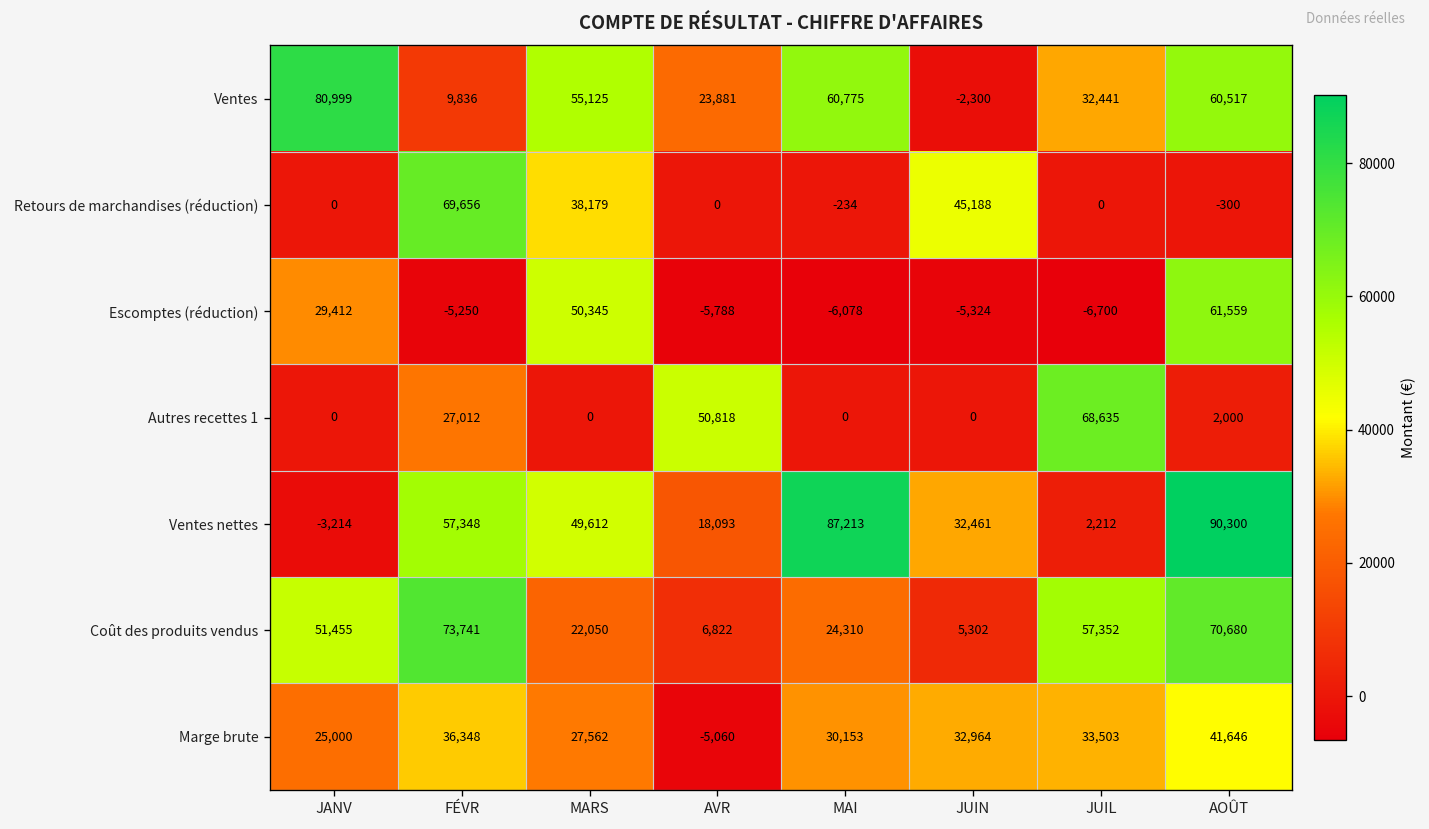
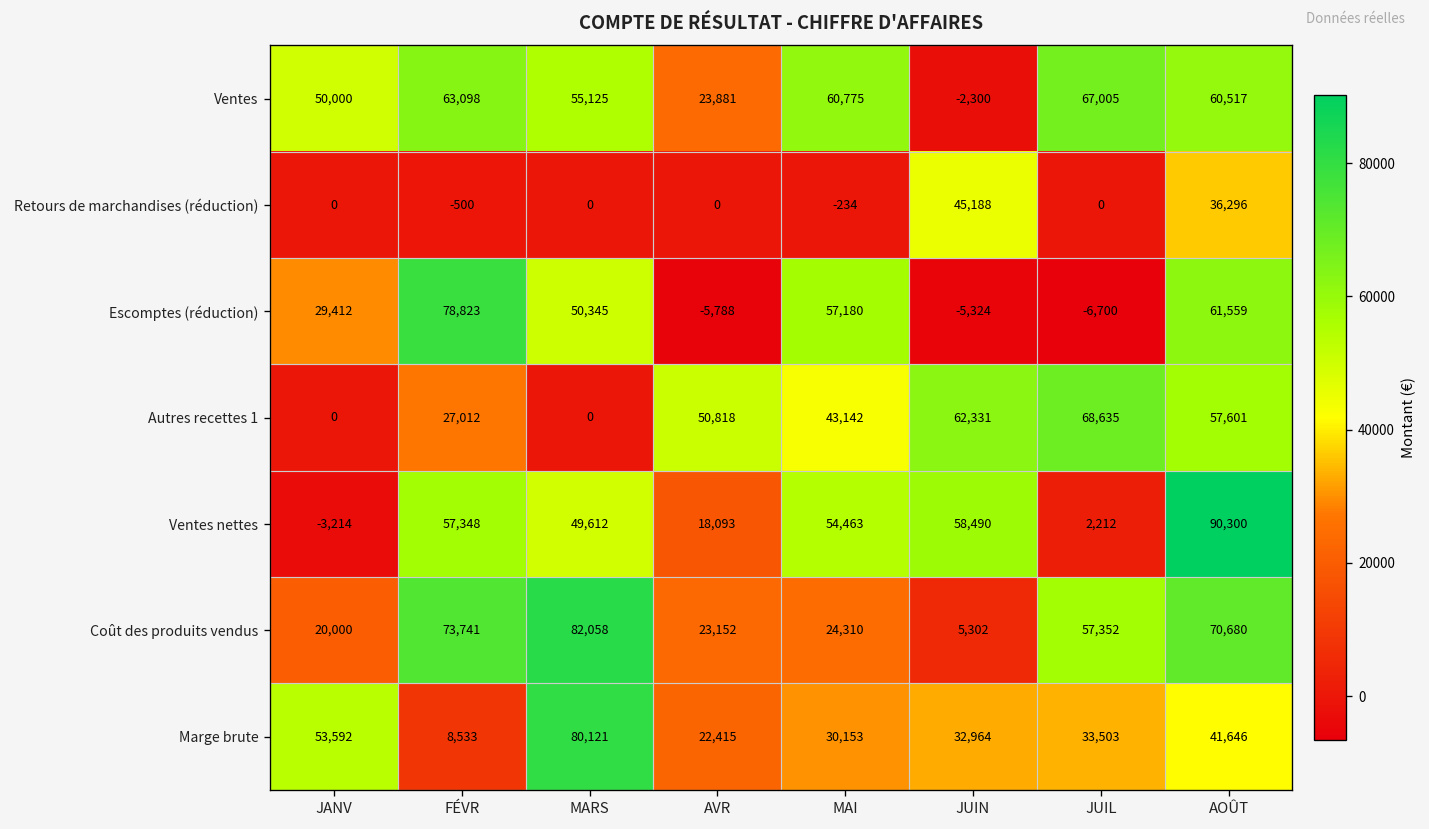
Ventes, JANV: 80,999 -> 50,000
Ventes, FÉVR: 9,836 -> 63,098
Ventes, JUIL: 32,441 -> 67,005
Retours de marchandises (réduction), FÉVR: 69,656 -> -500
Retours de marchandises (réduction), MARS: 38,179 -> 0
Retours de marchandises (réduction), AOÛT: -300 -> 36,296
Escomptes (réduction), FÉVR: -5,250 -> 78,823
Escomptes (réduction), MAI: -6,078 -> 57,180
Autres recettes 1, MAI: 0 -> 43,142
Autres recettes 1, JUIN: 0 -> 62,331
Autres recettes 1, AOÛT: 2,000 -> 57,601
Ventes nettes, MAI: 87,213 -> 54,463
Ventes nettes, JUIN: 32,461 -> 58,490
Coût des produits vendus, JANV: 51,455 -> 20,000
Coût des produits vendus, MARS: 22,050 -> 82,058
Coût des produits vendus, AVR: 6,822 -> 23,152
Marge brute, JANV: 25,000 -> 53,592
Marge brute, FÉVR: 36,348 -> 8,533
Marge brute, MARS: 27,562 -> 80,121
Marge brute, AVR: -5,060 -> 22,415
